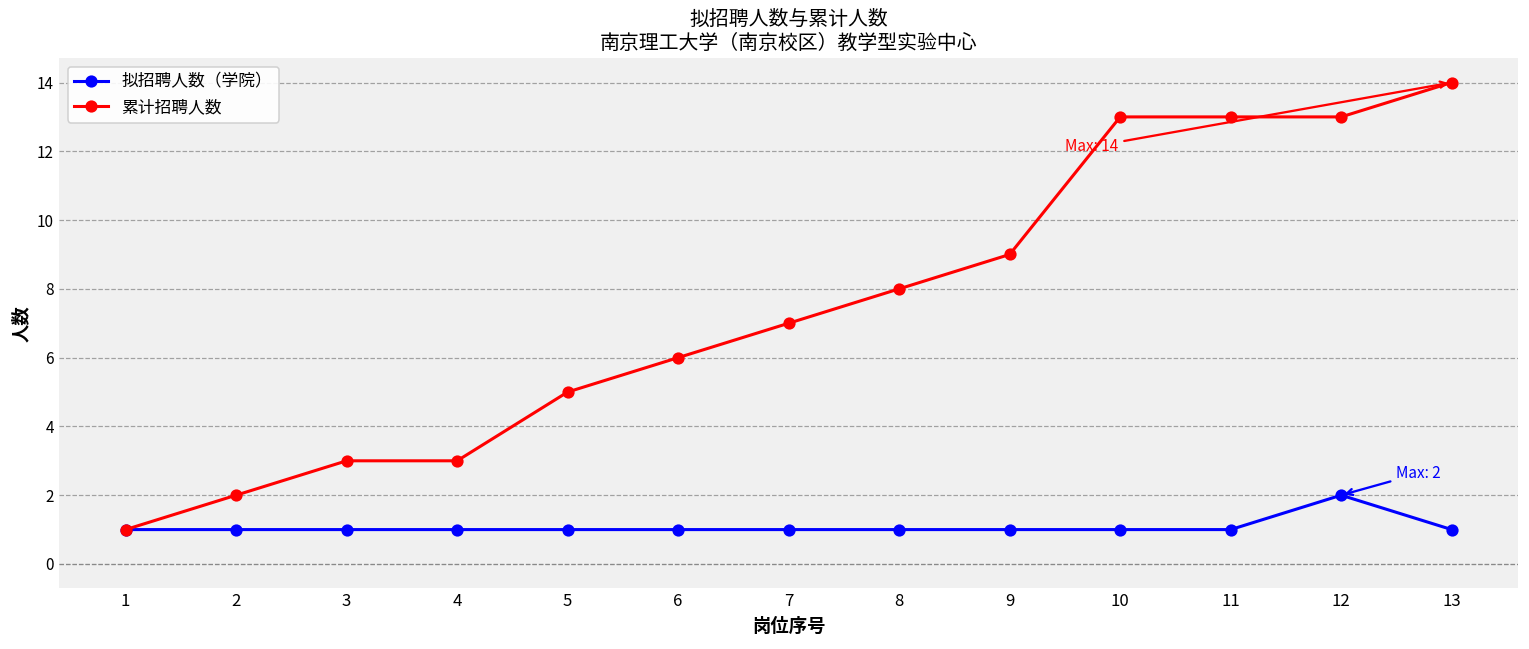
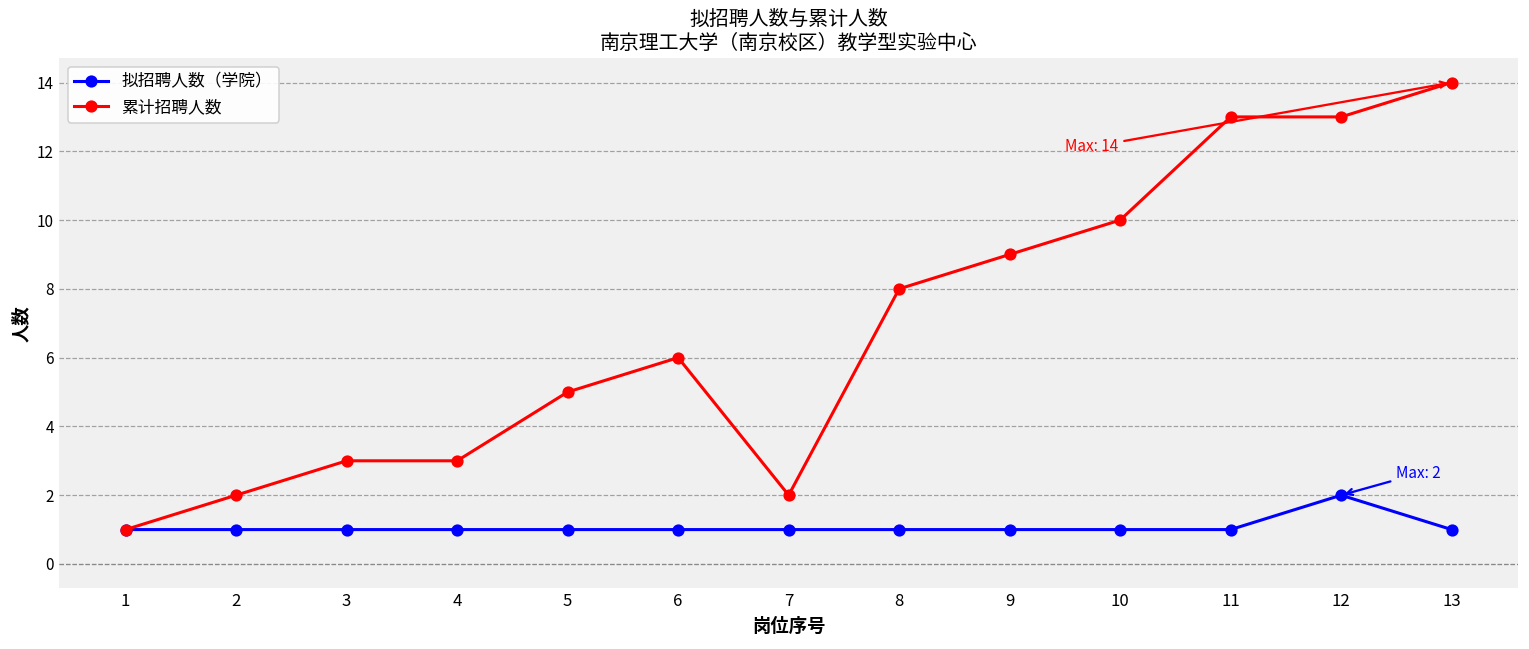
累计招聘人数, 7: 7 -> 2
累计招聘人数, 10: 13 -> 10
